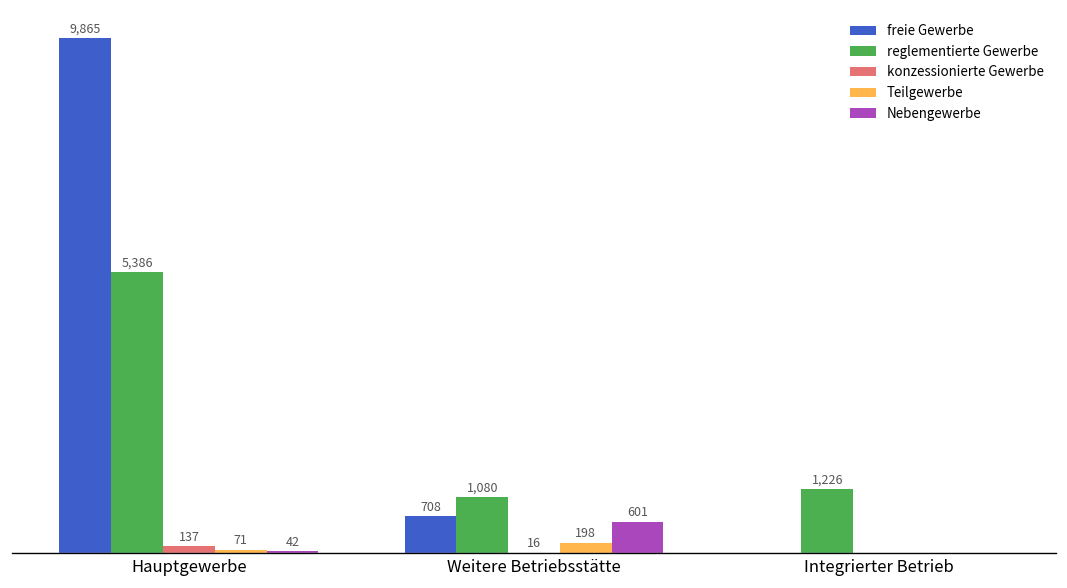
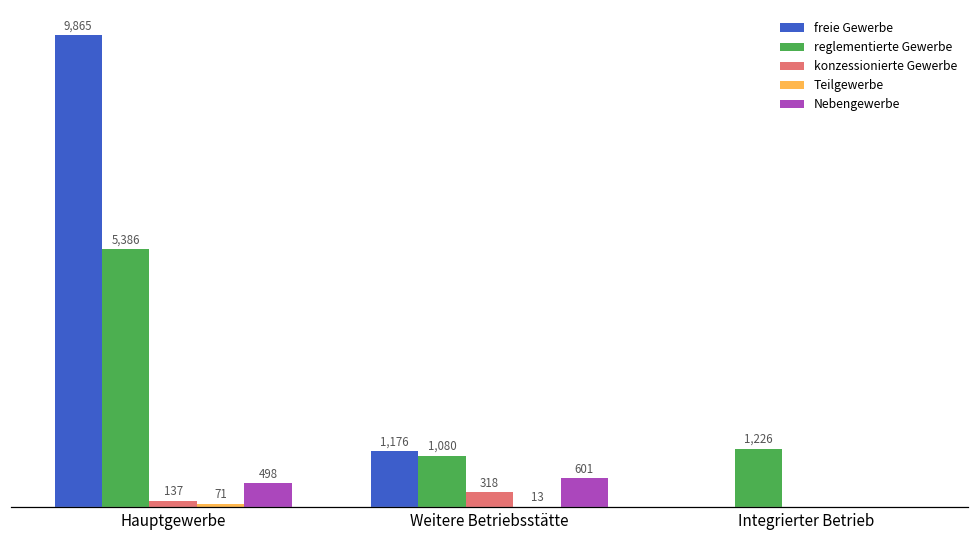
Nebengewerbe, Hauptgewerbe: 42 -> 498
freie Gewerbe, Weitere Betriebsstätte: 708 -> 1,176
konzessionierte Gewerbe, Weitere Betriebsstätte: 16 -> 318
Teilgewerbe, Weitere Betriebsstätte: 198 -> 13
